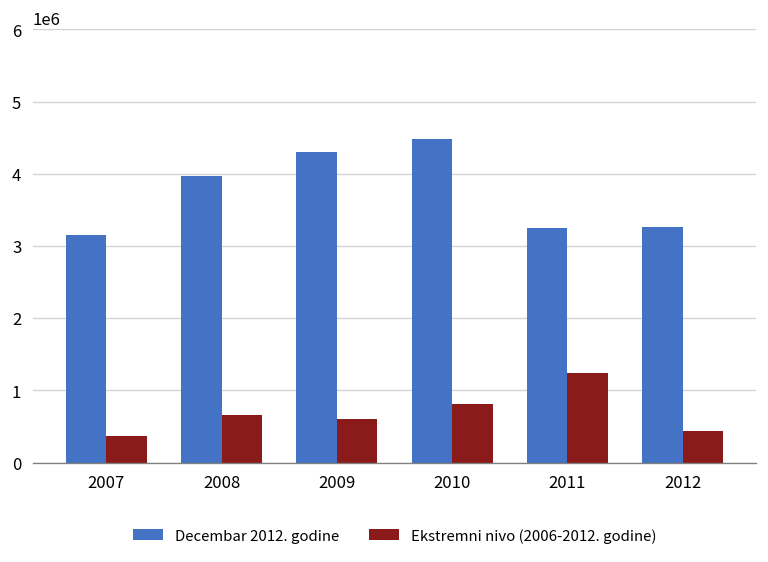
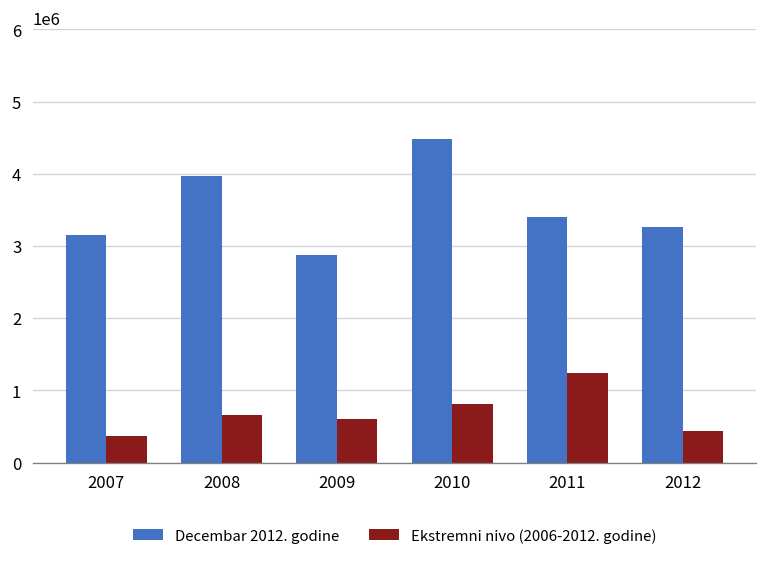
Decembar 2012. godine, 2009: 4300000 -> 2900000
Decembar 2012. godine, 2011: 3300000 -> 3400000
